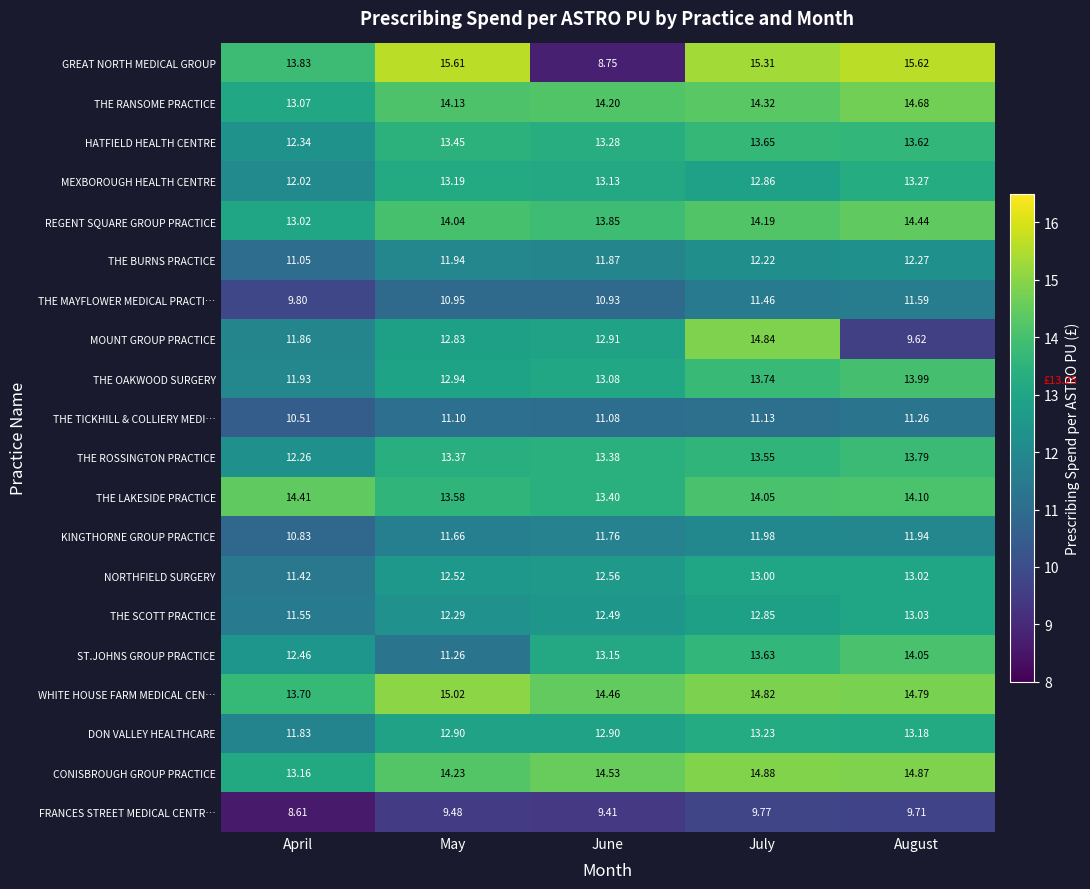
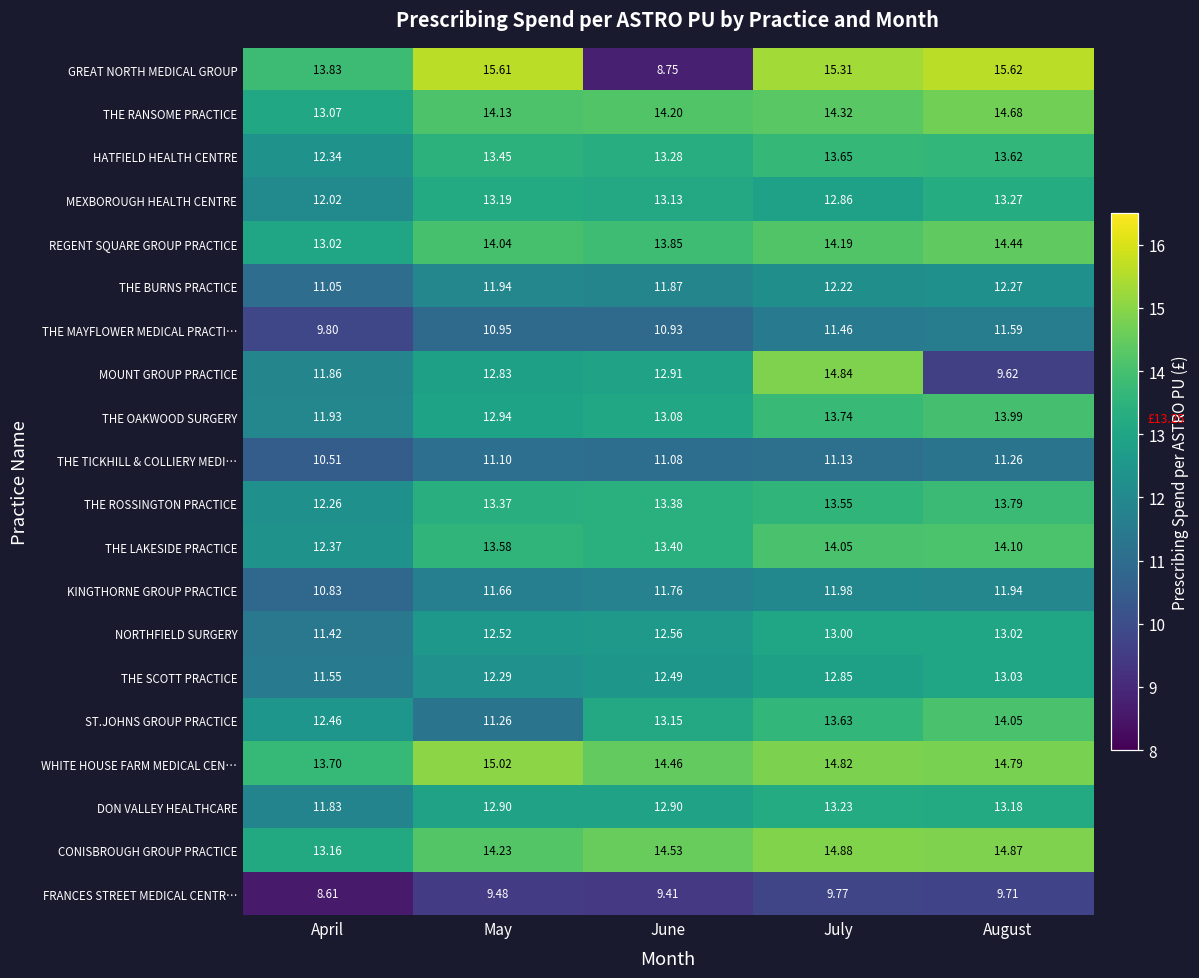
THE LAKESIDE PRACTICE, April: 14.41 -> 12.37
